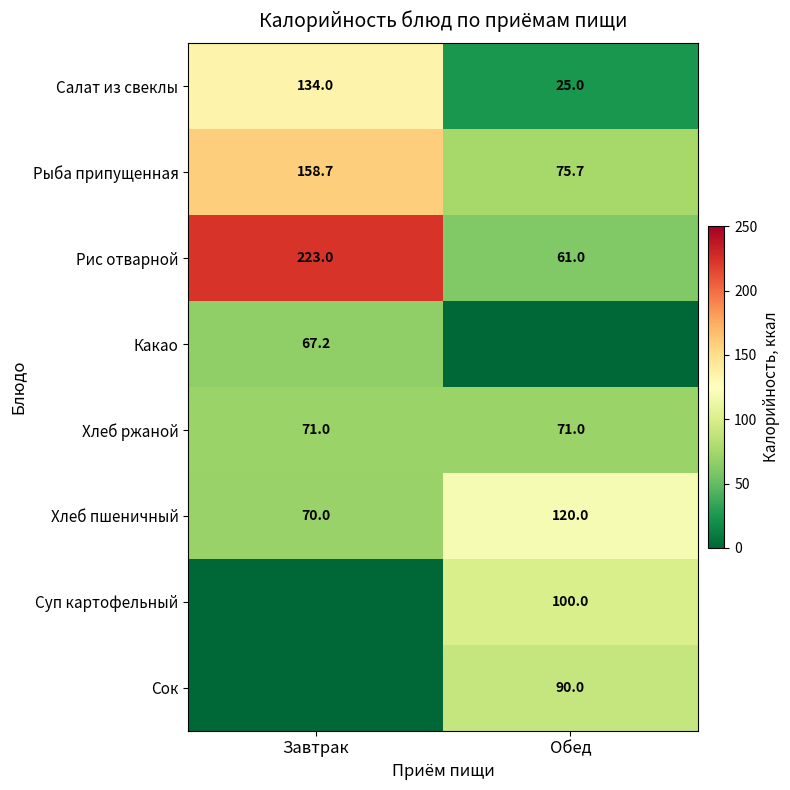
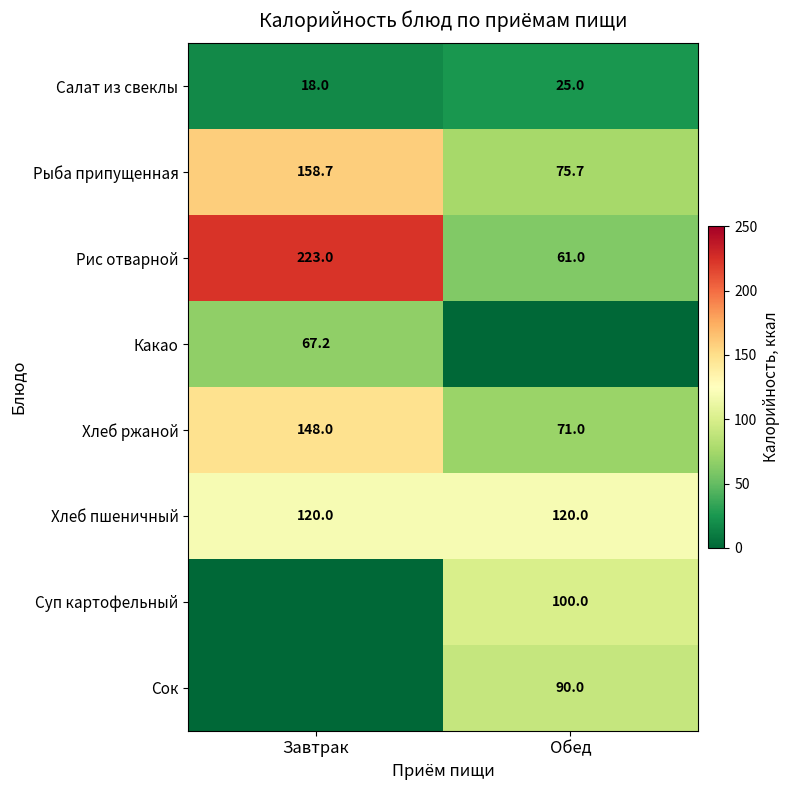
Салат из свеклы, Завтрак: 134.0 -> 18.0
Хлеб ржаной, Завтрак: 71.0 -> 148.0
Хлеб пшеничный, Завтрак: 70.0 -> 120.0
